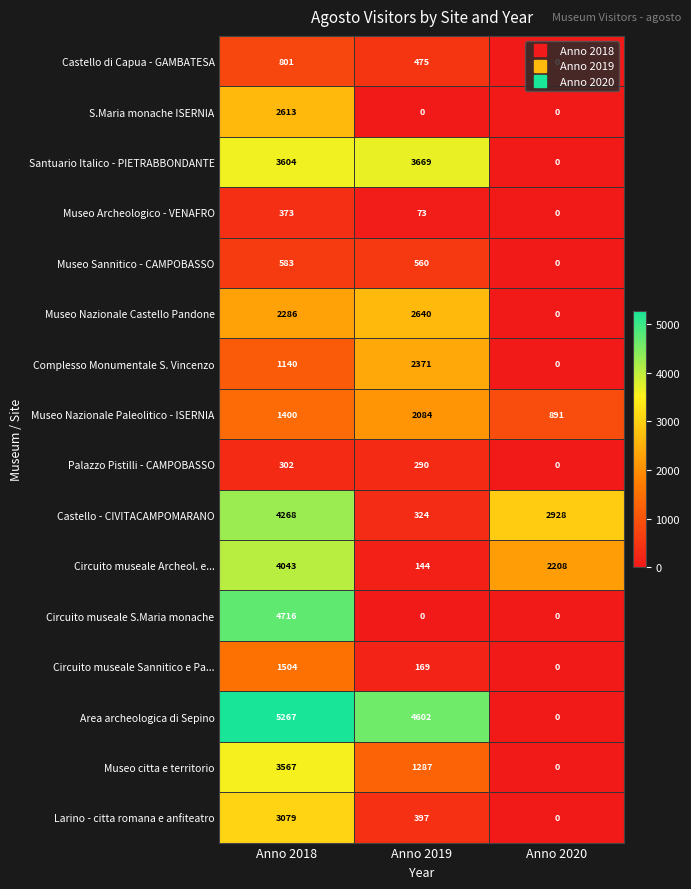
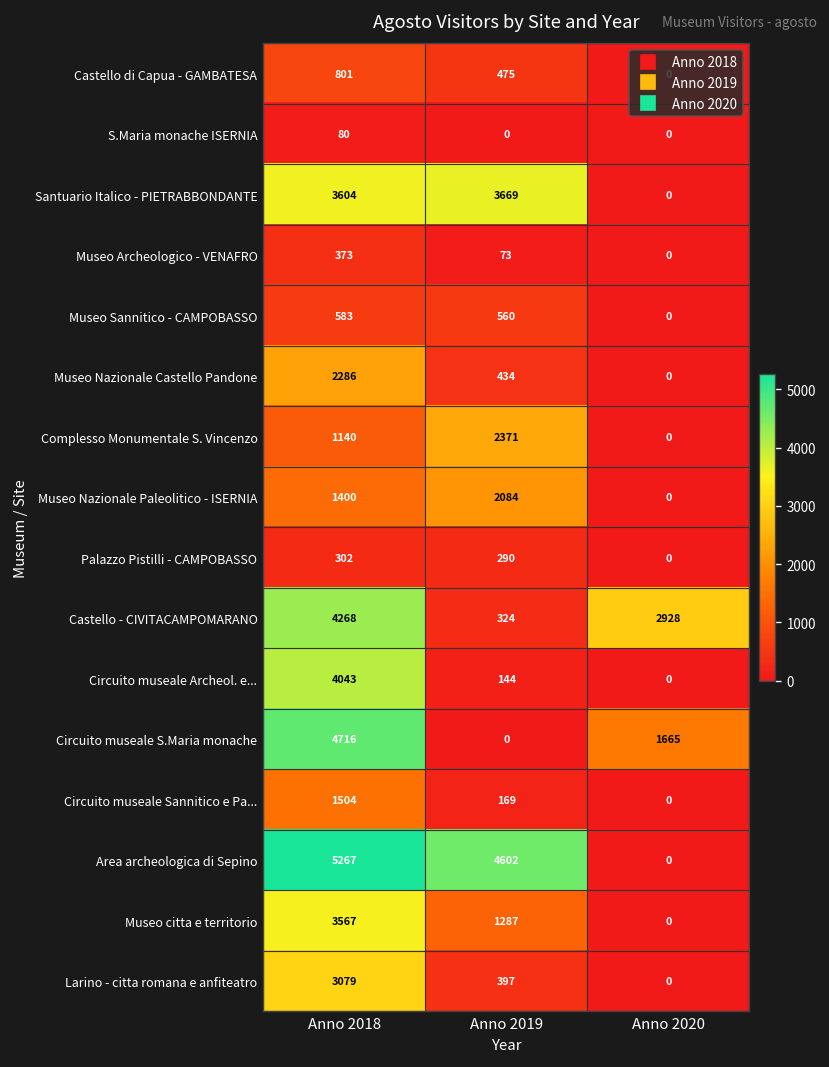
S.Maria monache ISERNIA, Anno 2018: 2613 -> 80
Museo Nazionale Castello Pandone, Anno 2019: 2640 -> 434
Museo Nazionale Paleolitico - ISERNIA, Anno 2020: 891 -> 0
Circuito museale Archeol. e..., Anno 2020: 2208 -> 0
Circuito museale S.Maria monache, Anno 2020: 0 -> 1665
